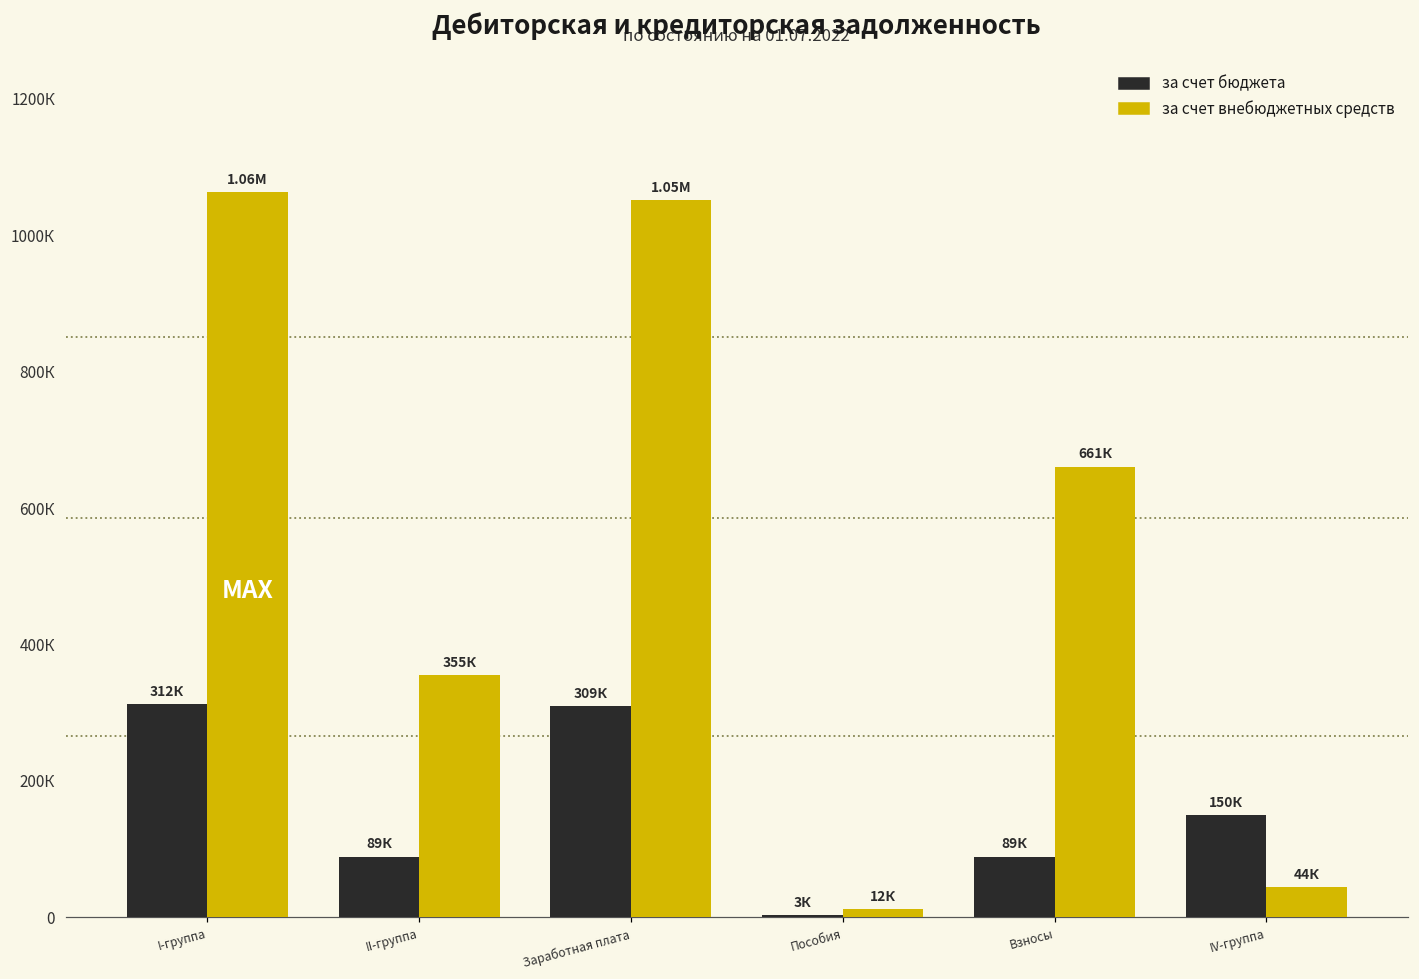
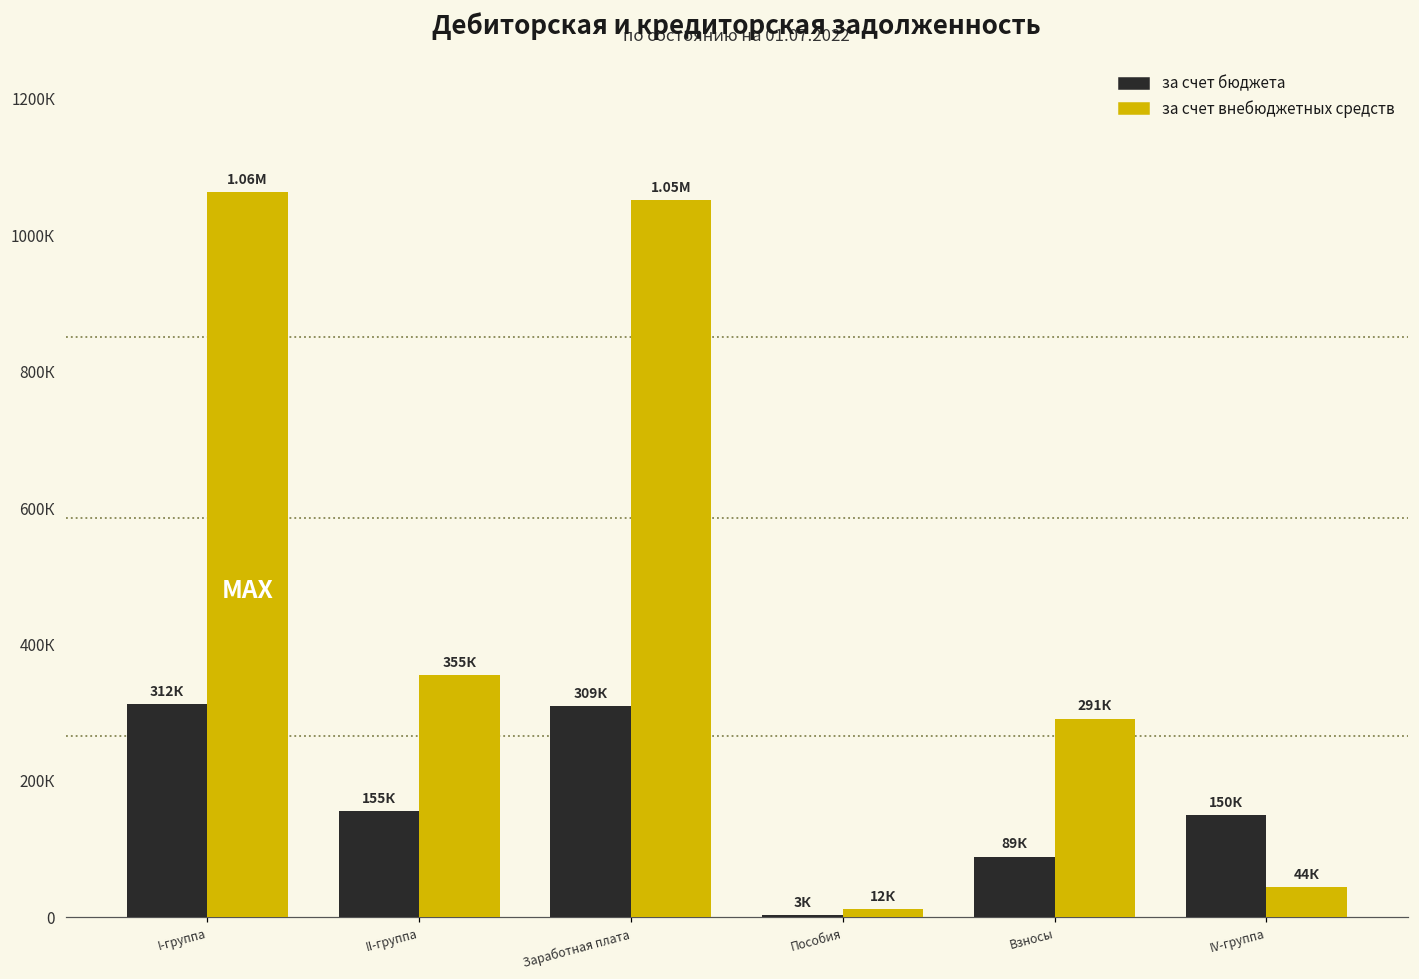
за счет бюджета, II-группа: 89К -> 155К
за счет внебюджетных средств, Взносы: 661К -> 291К
